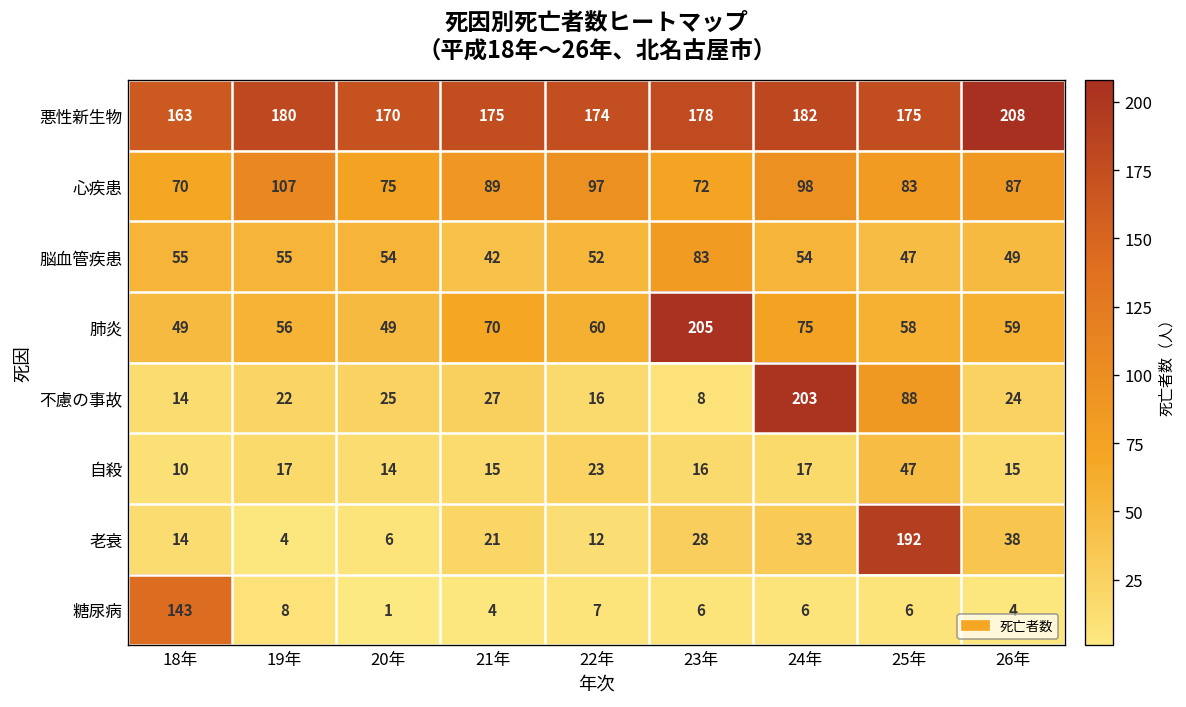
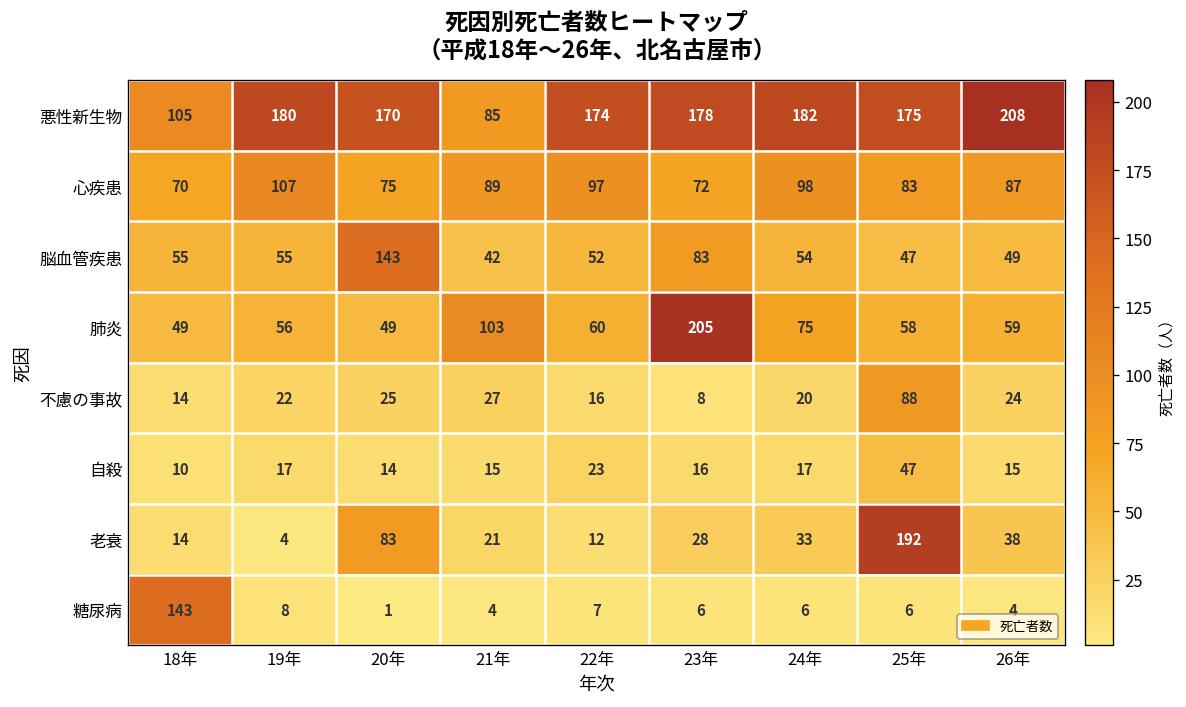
悪性新生物, 18年: 163 -> 105
悪性新生物, 21年: 175 -> 85
脳血管疾患, 20年: 54 -> 143
肺炎, 21年: 70 -> 103
不慮の事故, 24年: 203 -> 20
老衰, 20年: 6 -> 83
